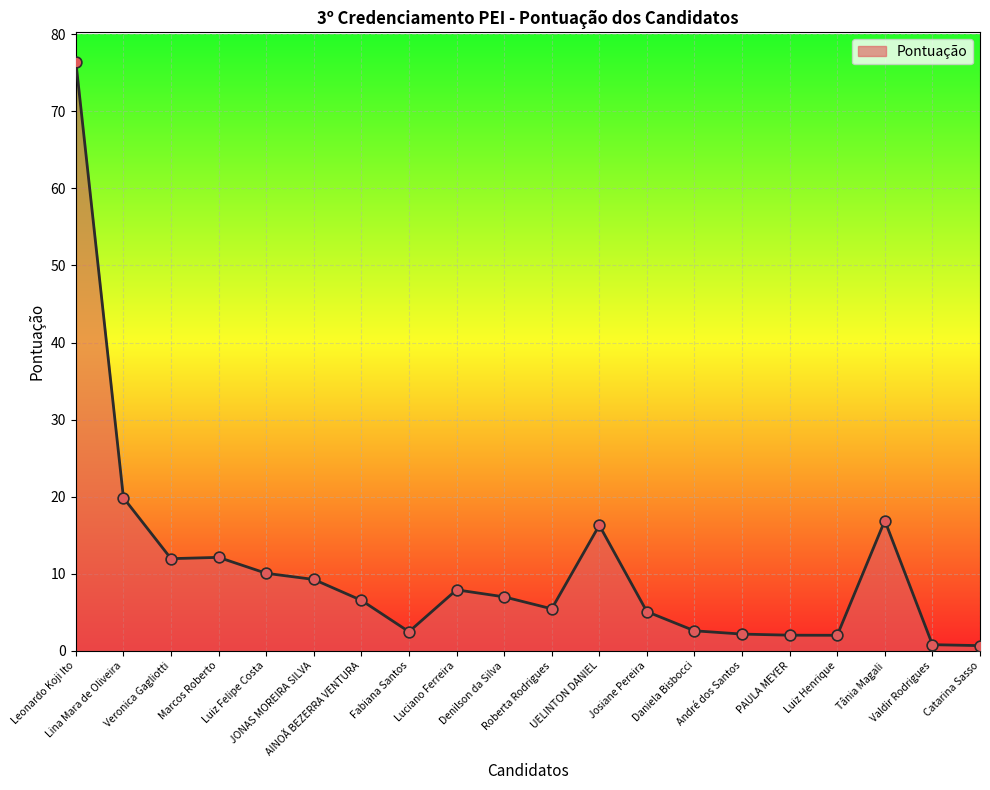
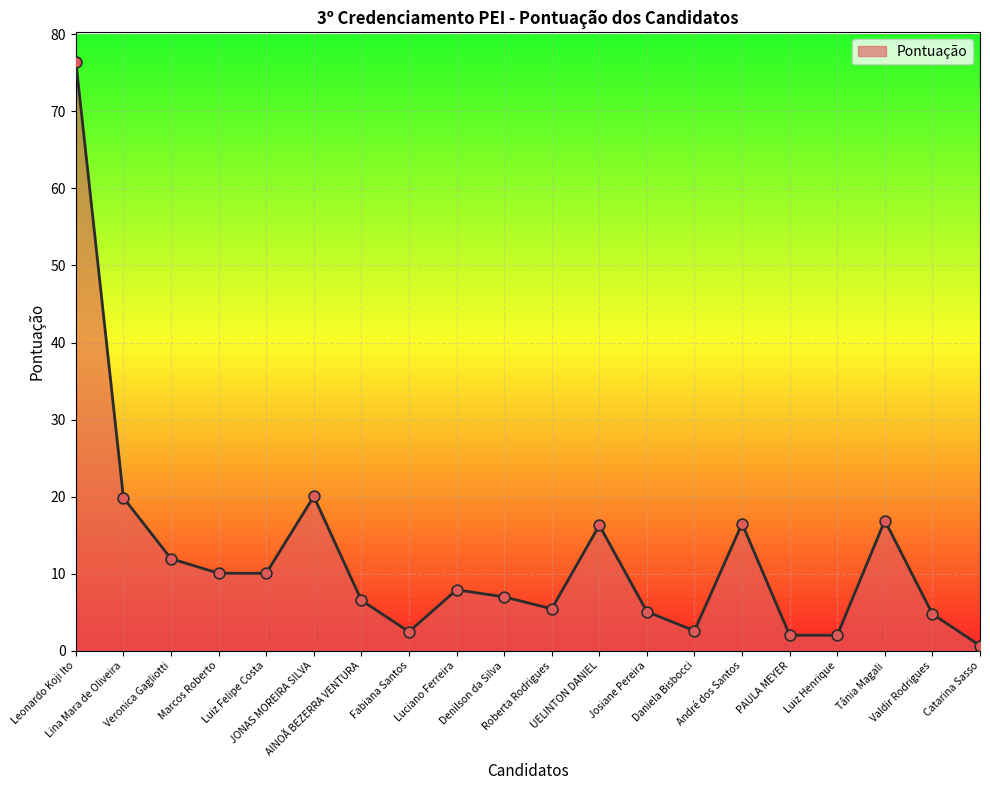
Marcos Roberto: 12 -> 10
JONAS MOREIRA SILVA: 9 -> 20
André dos Santos: 2 -> 16
Valdir Rodrigues: 1 -> 5
